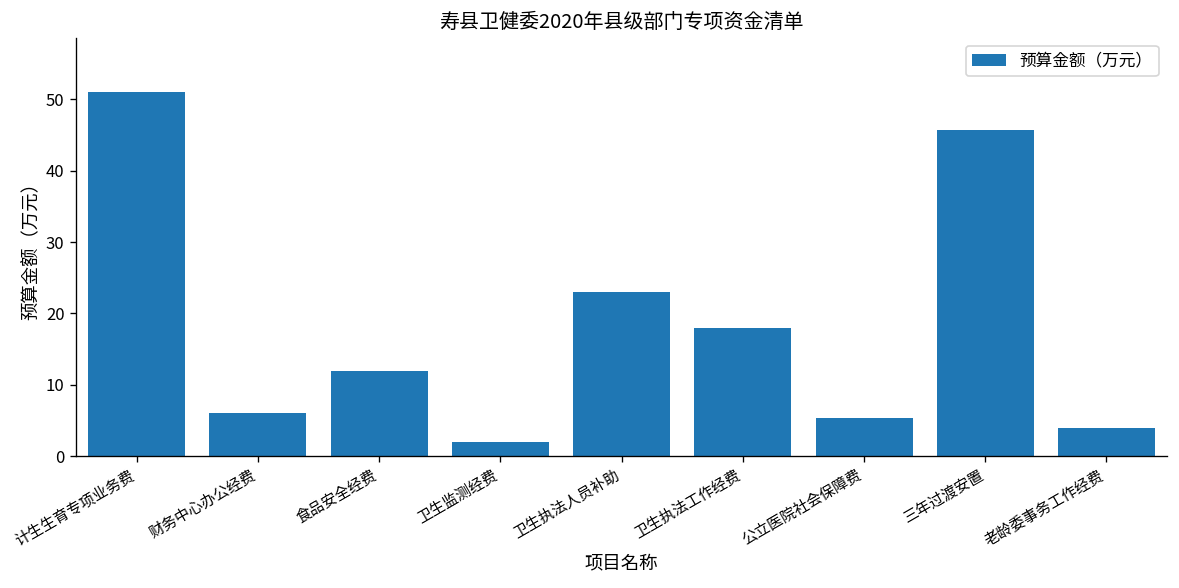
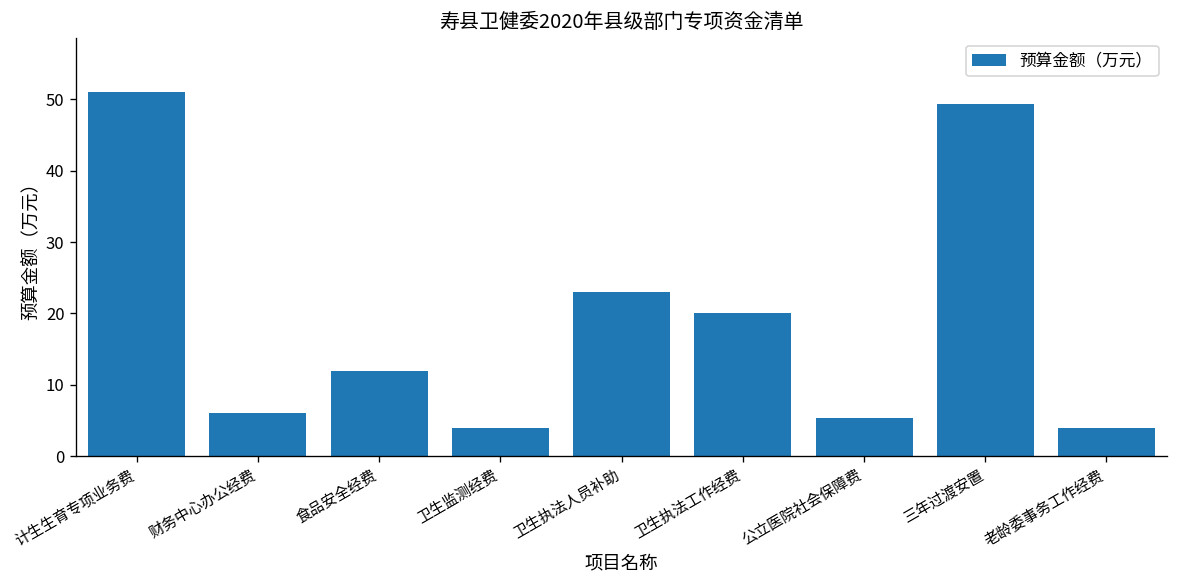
卫生监测经费: 2 -> 4
卫生执法工作经费: 18 -> 20
三年过渡安置: 46 -> 49
